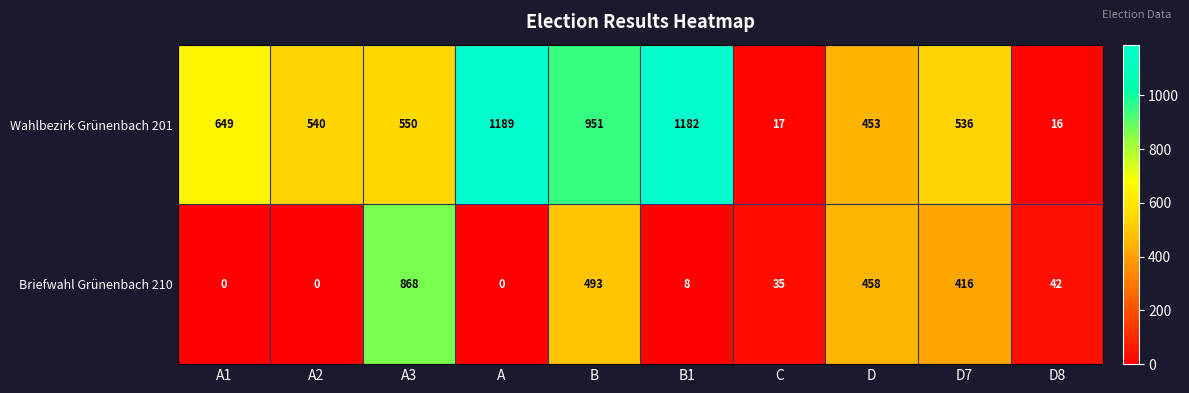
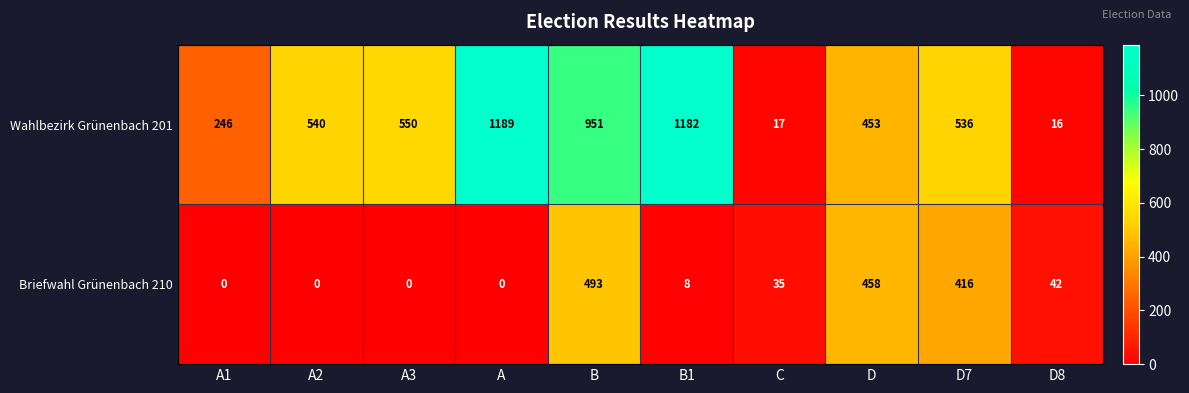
Wahlbezirk Grünenbach 201, A1: 649 -> 246
Briefwahl Grünenbach 210, A3: 868 -> 0
